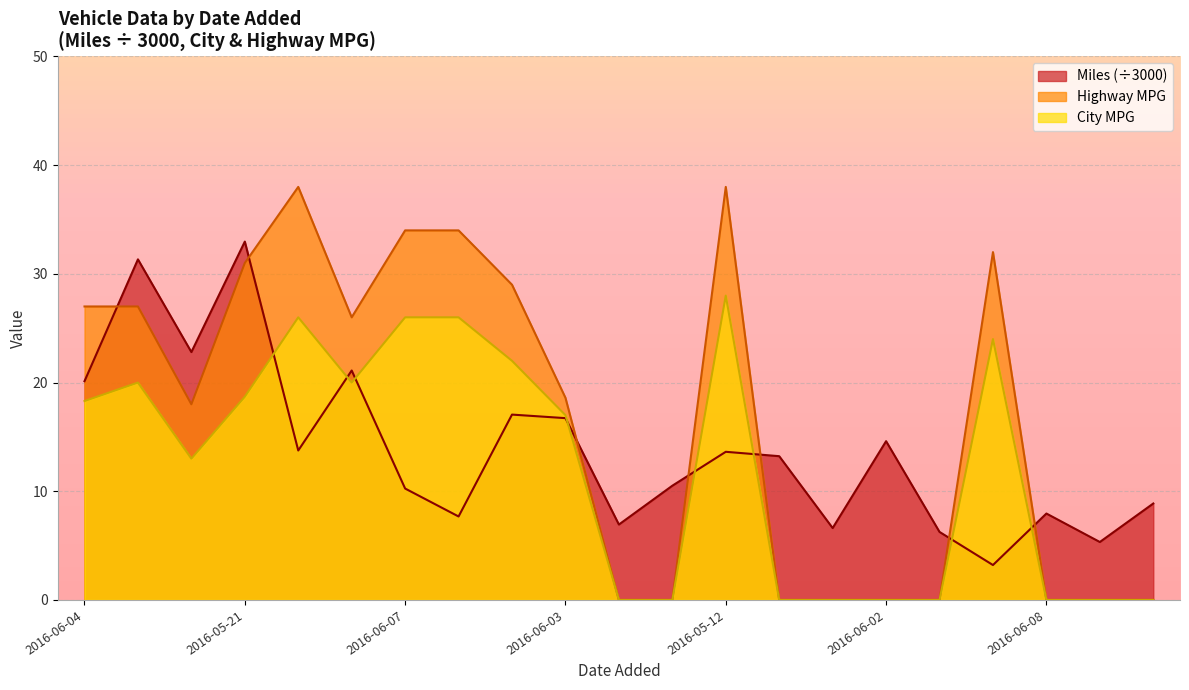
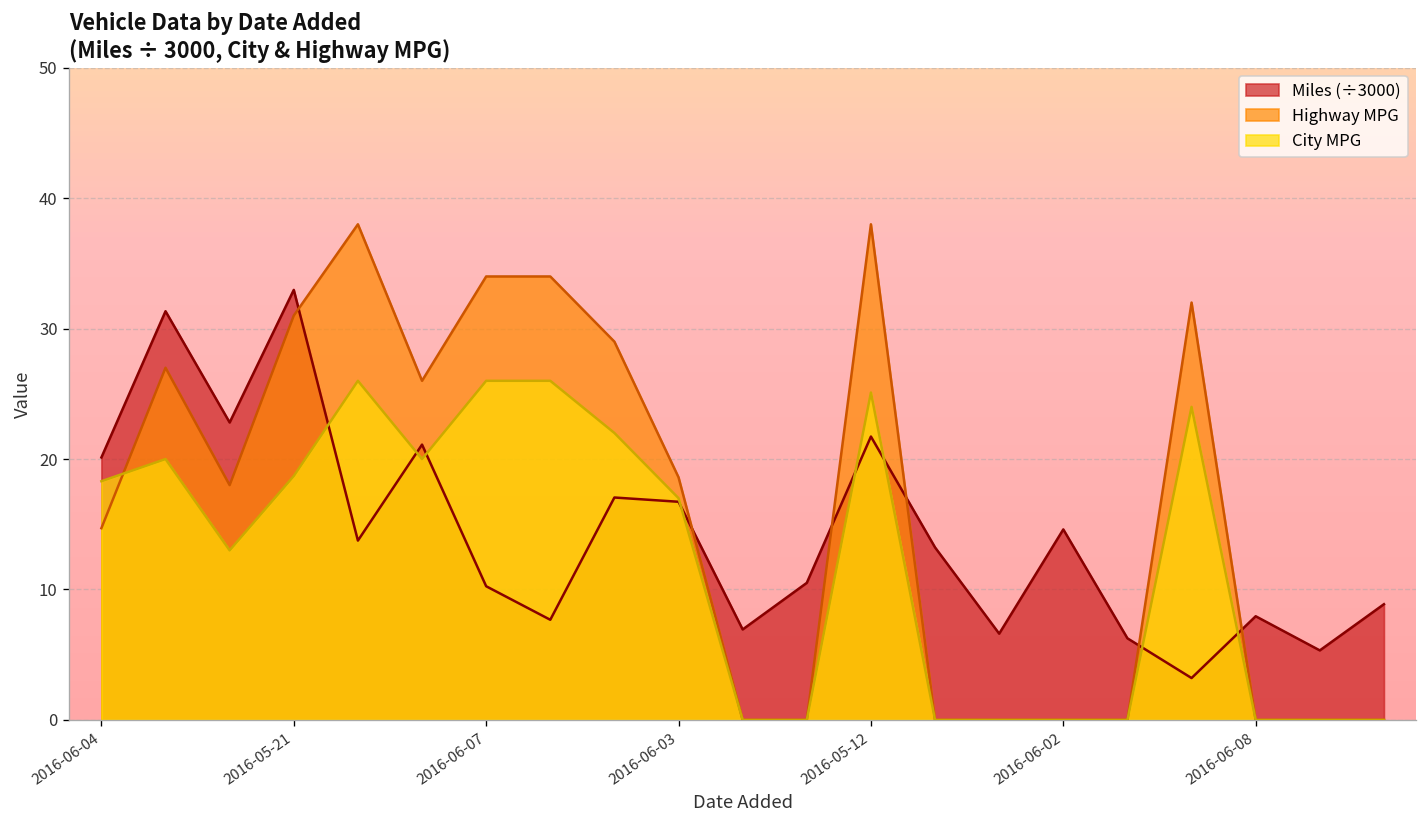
Highway MPG, 2016-06-04: 27.0 -> 14.7
Miles (÷3000), 2016-05-12: 13.6 -> 21.7
City MPG, 2016-05-12: 28.0 -> 25.1
